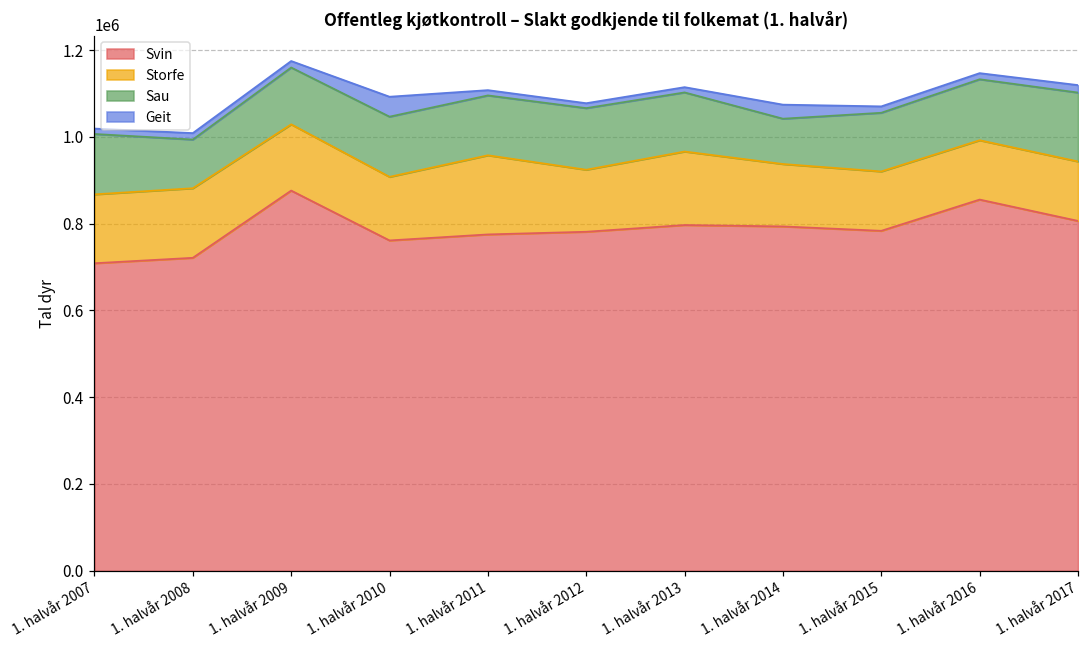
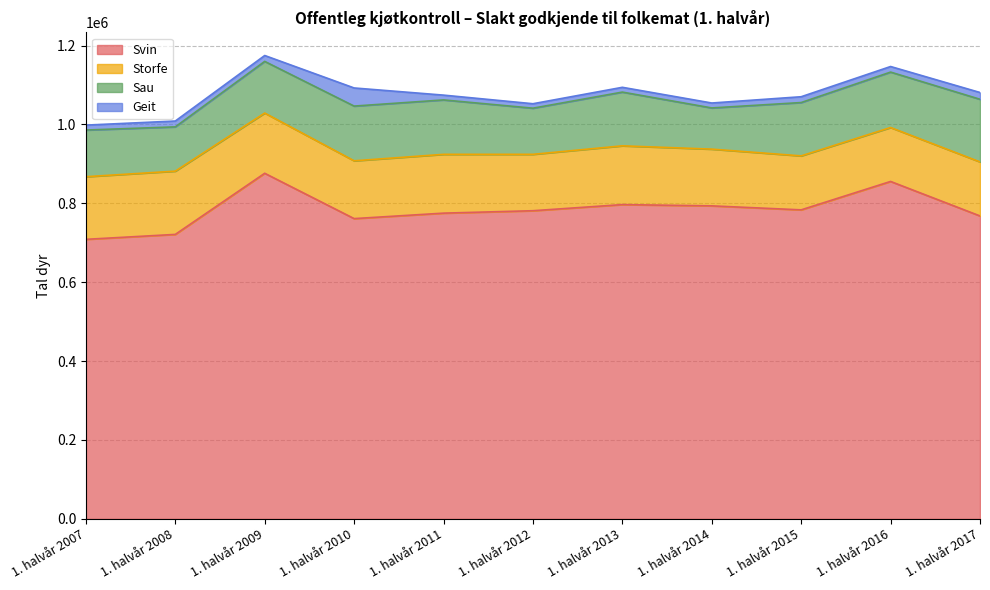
Sau, 1. halvår 2007: 140000 -> 120000
Storfe, 1. halvår 2011: 180000 -> 150000
Sau, 1. halvår 2012: 140000 -> 120000
Storfe, 1. halvår 2013: 170000 -> 150000
Geit, 1. halvår 2014: 30000 -> 10000
Svin, 1. halvår 2017: 810000 -> 770000
